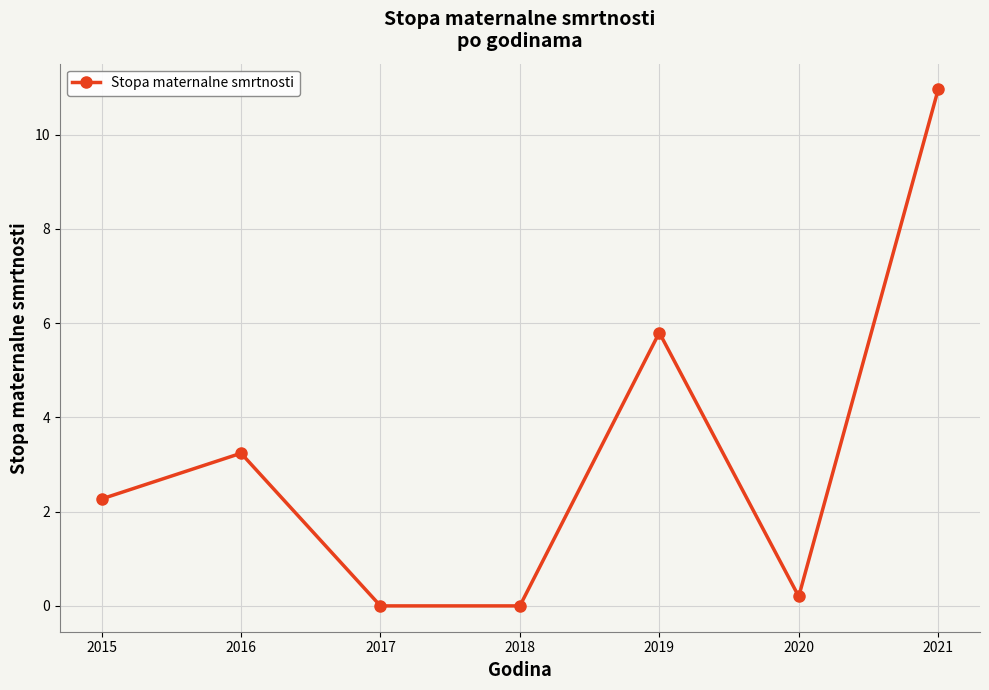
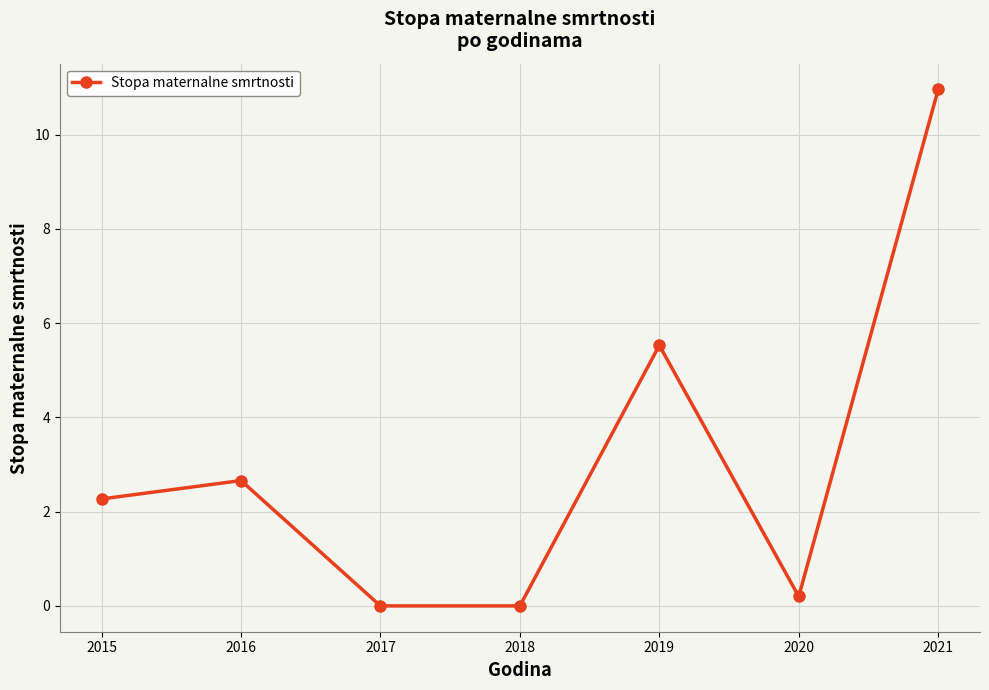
2016: 3.2 -> 2.7
2019: 5.8 -> 5.5
